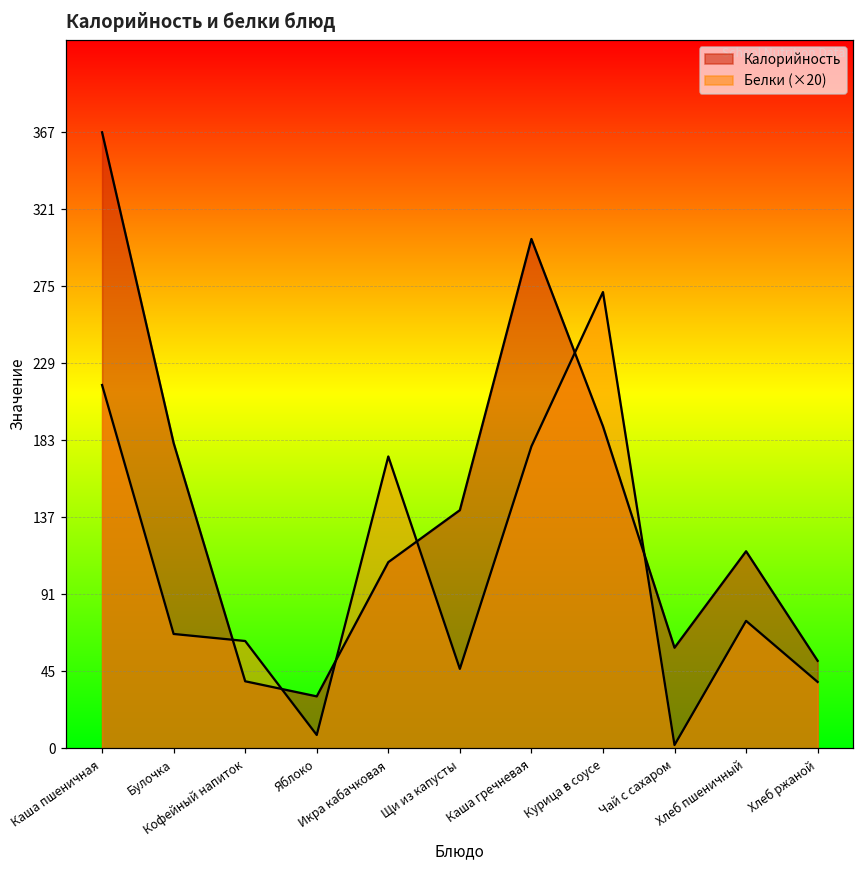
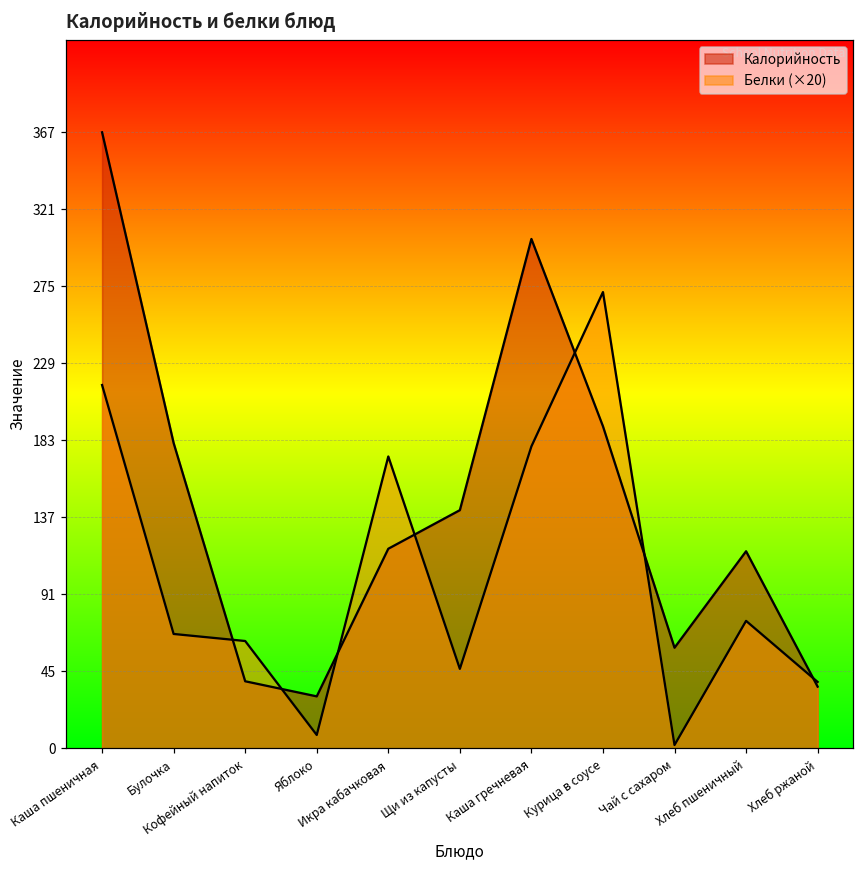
Калорийность, Икра кабачковая: 111 -> 119
Калорийность, Хлеб ржаной: 52 -> 37
